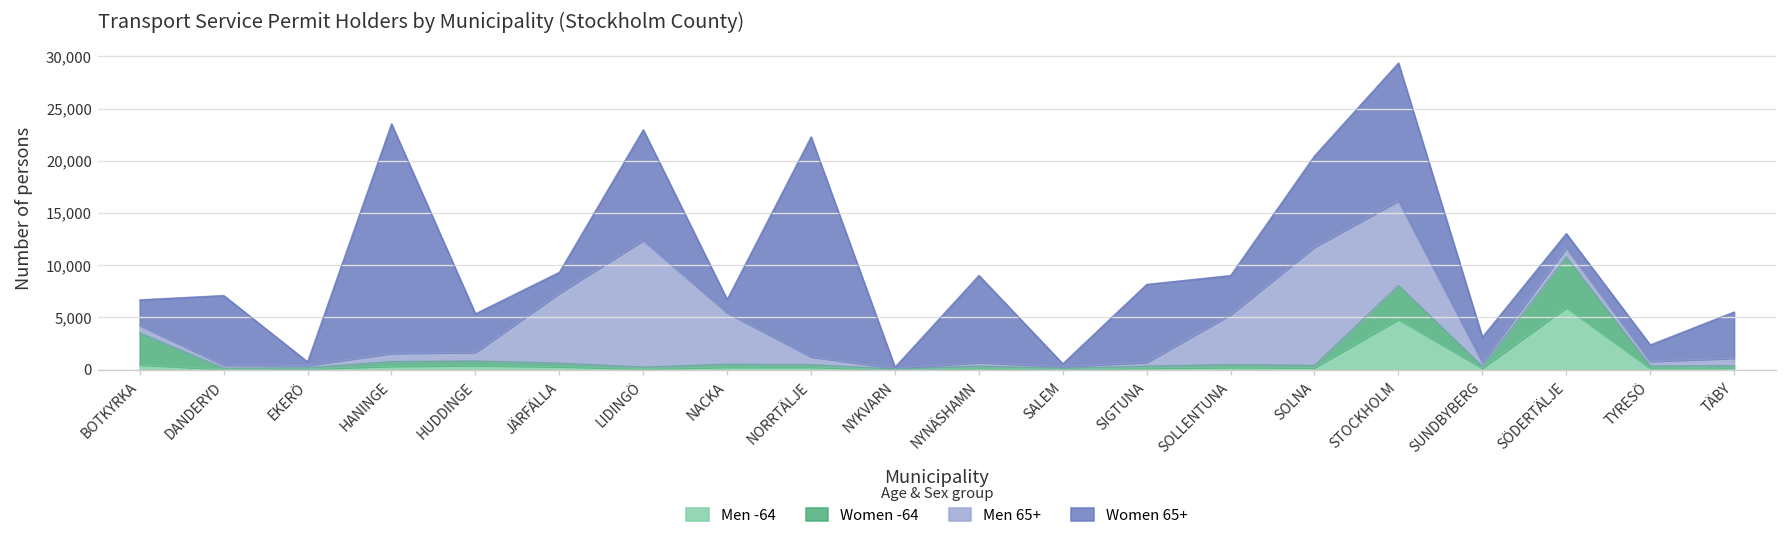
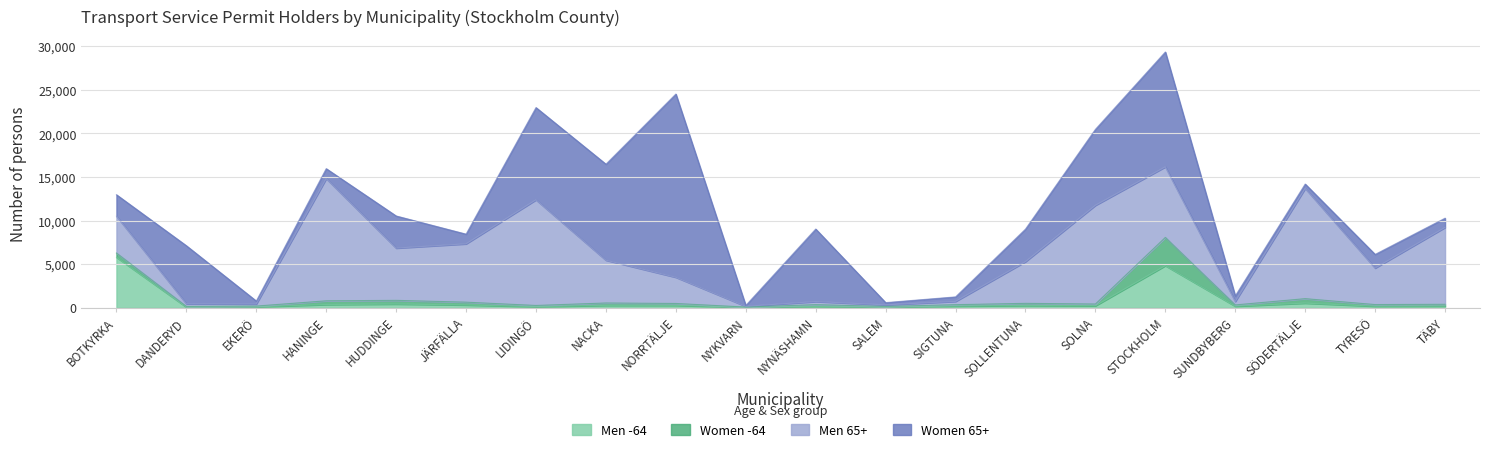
Men -64, BOTKYRKA: 0 -> 6,000
Women -64, BOTKYRKA: 3,000 -> 0
Men 65+, BOTKYRKA: 1,000 -> 4,000
Men 65+, HANINGE: 1,000 -> 14,000
Women 65+, HANINGE: 22,000 -> 1,000
Men 65+, HUDDINGE: 1,000 -> 6,000
Women 65+, JÄRFÄLLA: 2,000 -> 1,000
Women 65+, NACKA: 1,000 -> 11,000
Men 65+, NORRTÄLJE: 1,000 -> 3,000
Women 65+, SIGTUNA: 7,000 -> 1,000
Women 65+, SUNDBYBERG: 2,000 -> 1,000
Men -64, SÖDERTÄLJE: 6,000 -> 1,000
Women -64, SÖDERTÄLJE: 5,000 -> 1,000
Men 65+, SÖDERTÄLJE: 1,000 -> 13,000
Women 65+, SÖDERTÄLJE: 1,000 -> 0
Men 65+, TYRESÖ: 0 -> 4,000
Men 65+, TÄBY: 1,000 -> 9,000
Women 65+, TÄBY: 4,000 -> 1,000
